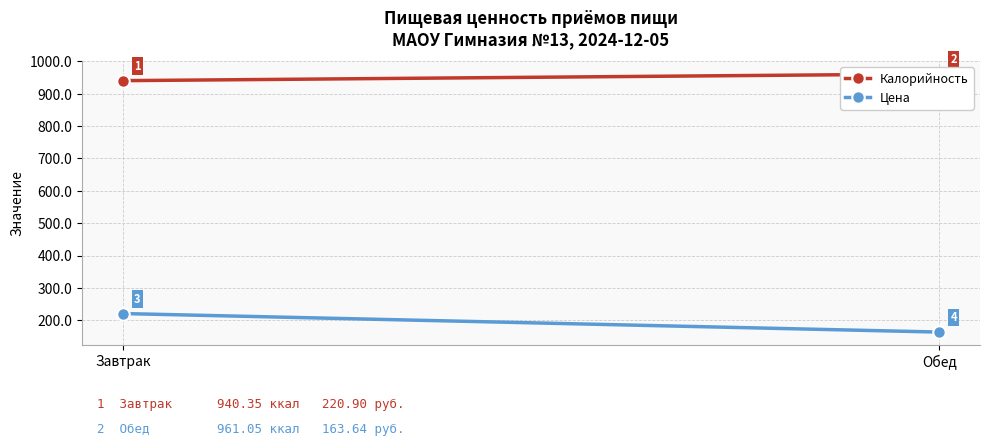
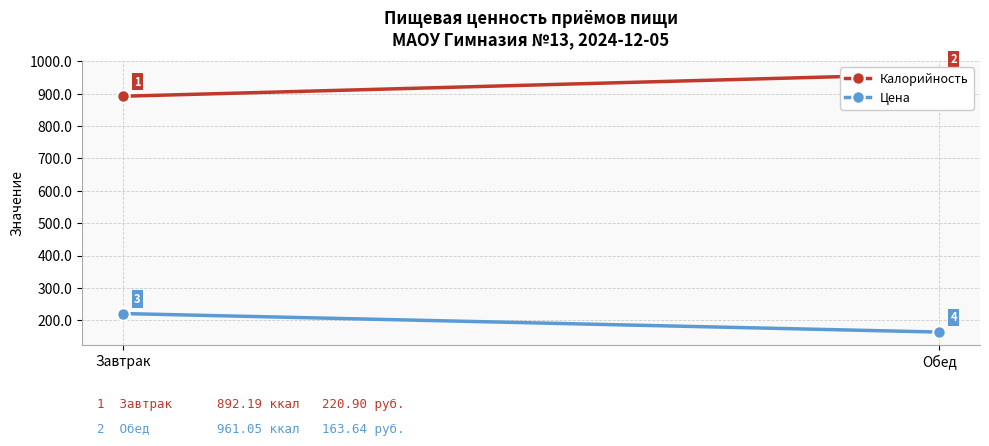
Калорийность, Завтрак: 940.35 -> 892.19
